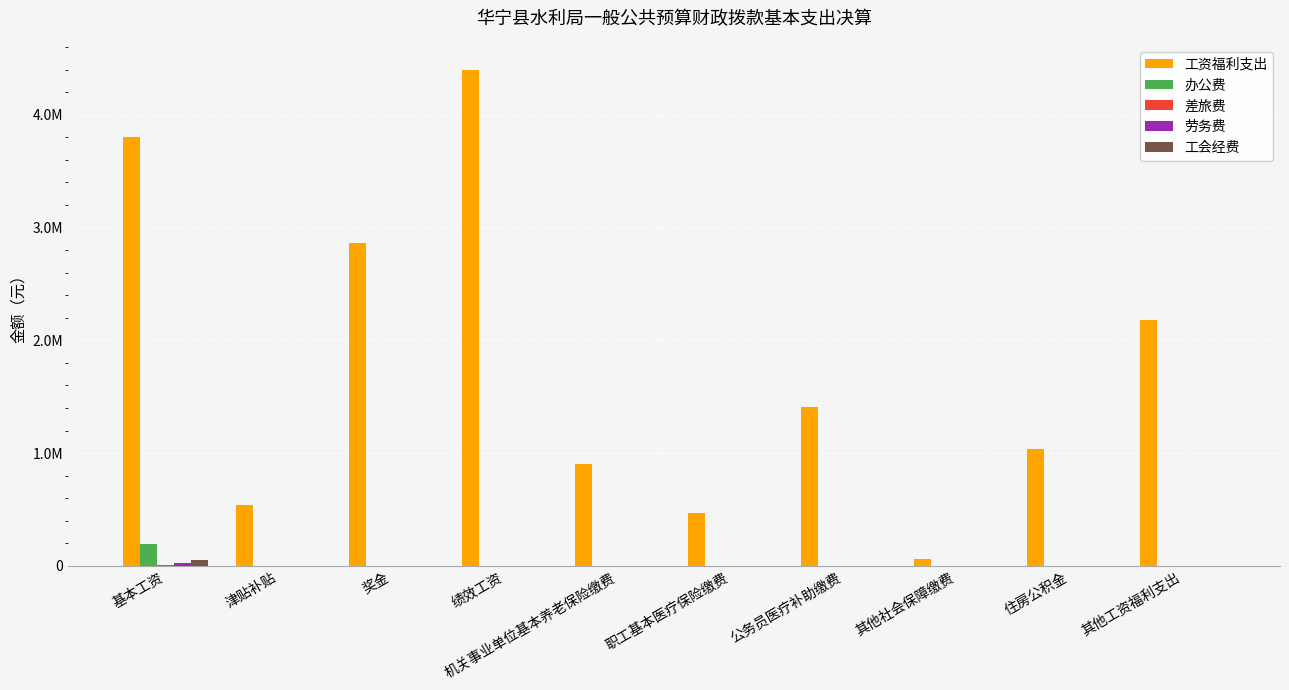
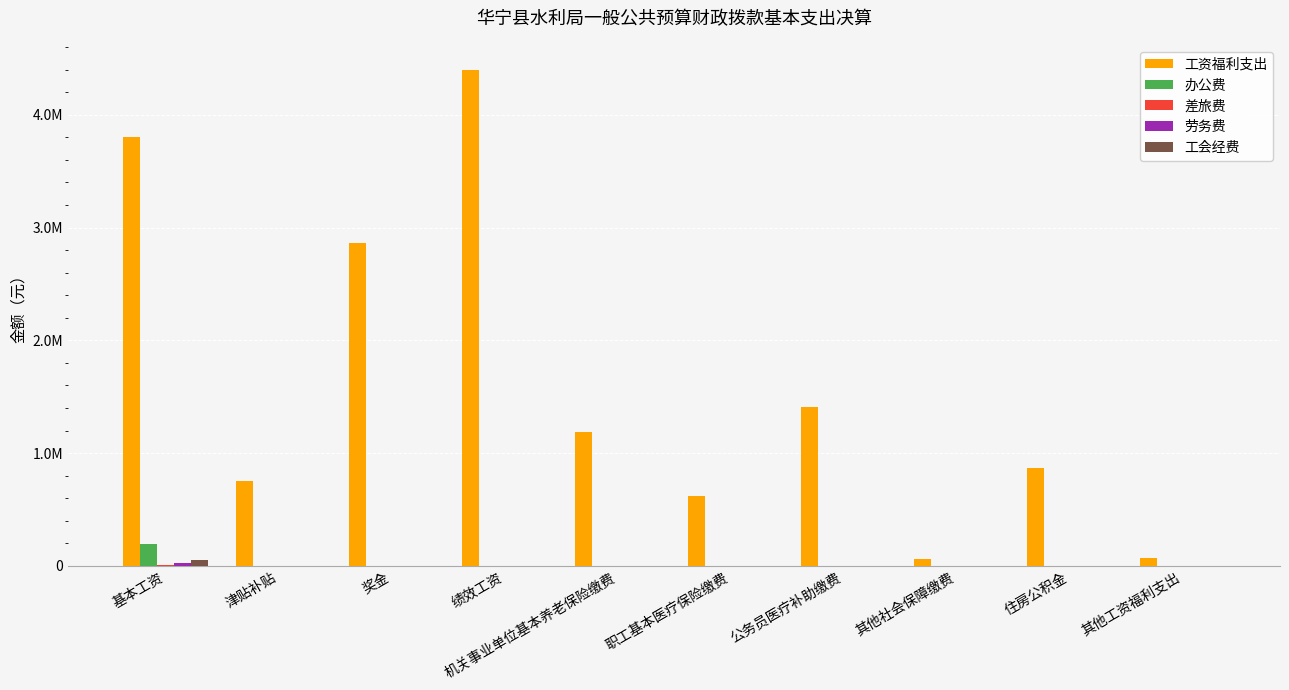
工资福利支出, 津贴补贴: 540000 -> 750000
工资福利支出, 机关事业单位基本养老保险缴费: 900000 -> 1190000
工资福利支出, 职工基本医疗保险缴费: 470000 -> 620000
工资福利支出, 住房公积金: 1040000 -> 870000
工资福利支出, 其他工资福利支出: 2180000 -> 70000
